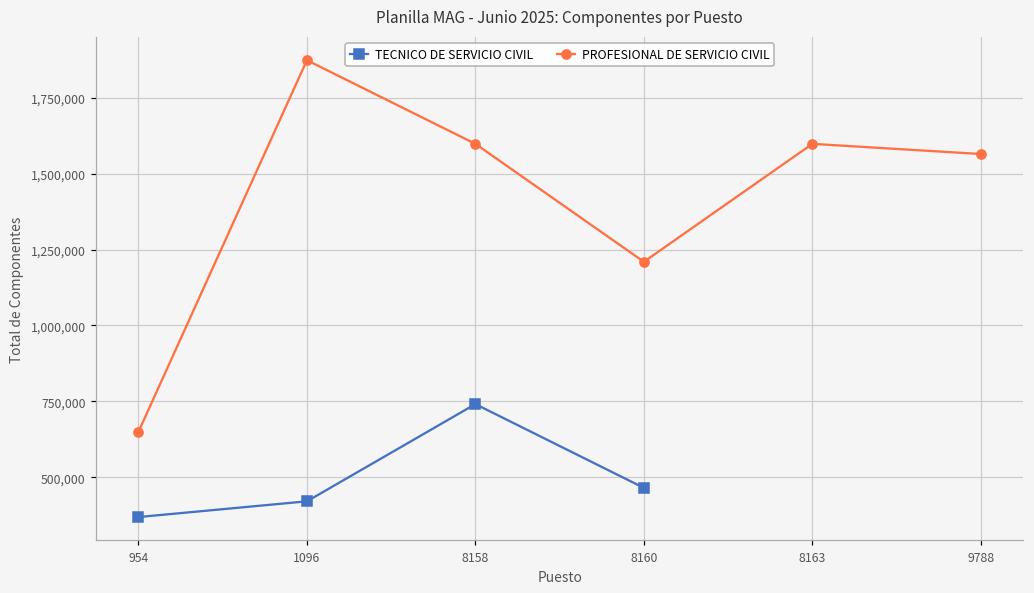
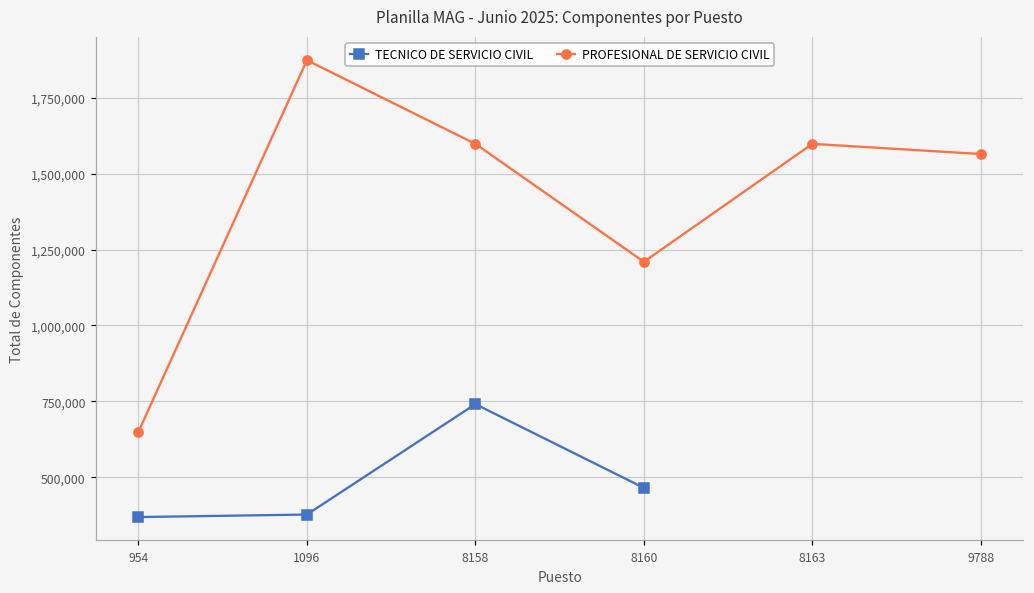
TECNICO DE SERVICIO CIVIL, 1096: 420,000 -> 380,000
